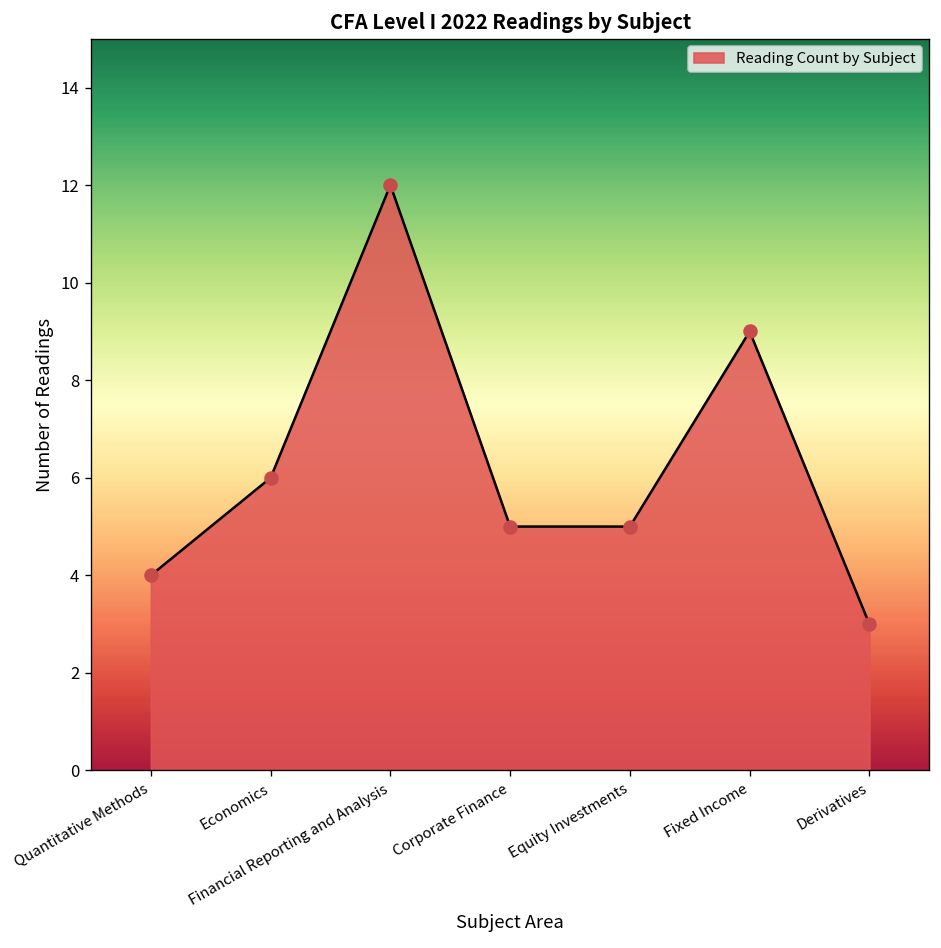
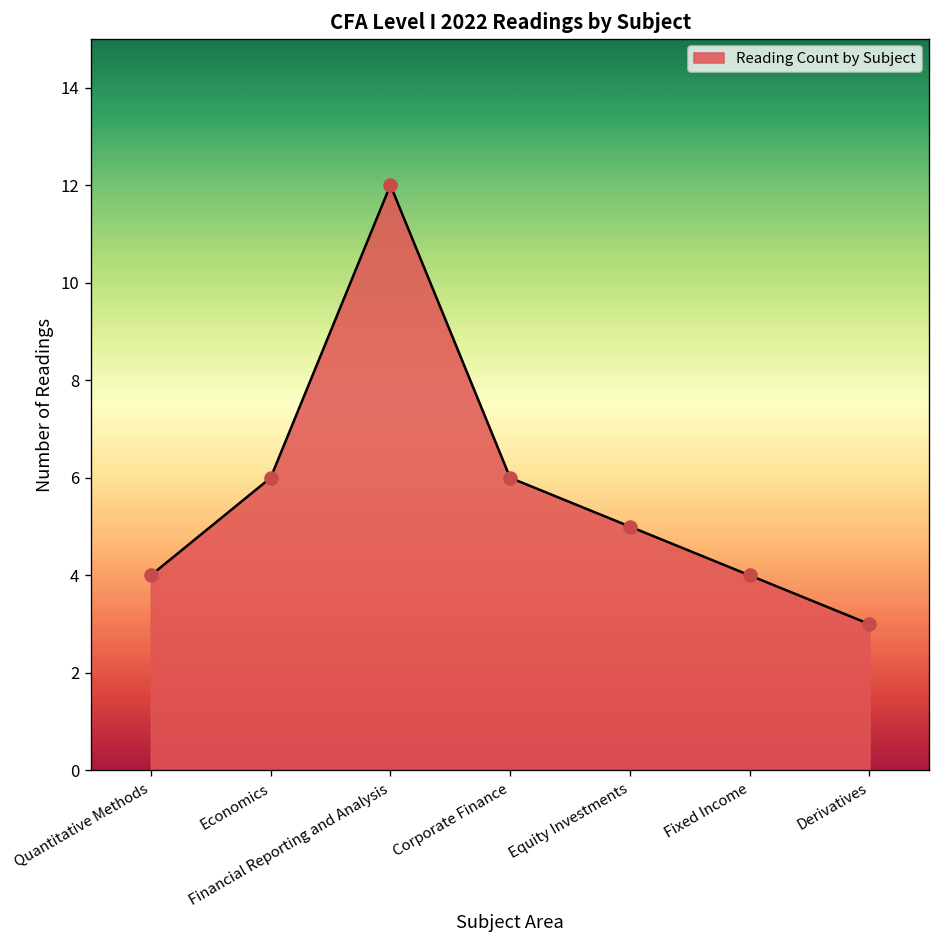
Corporate Finance: 5 -> 6
Fixed Income: 9 -> 4
